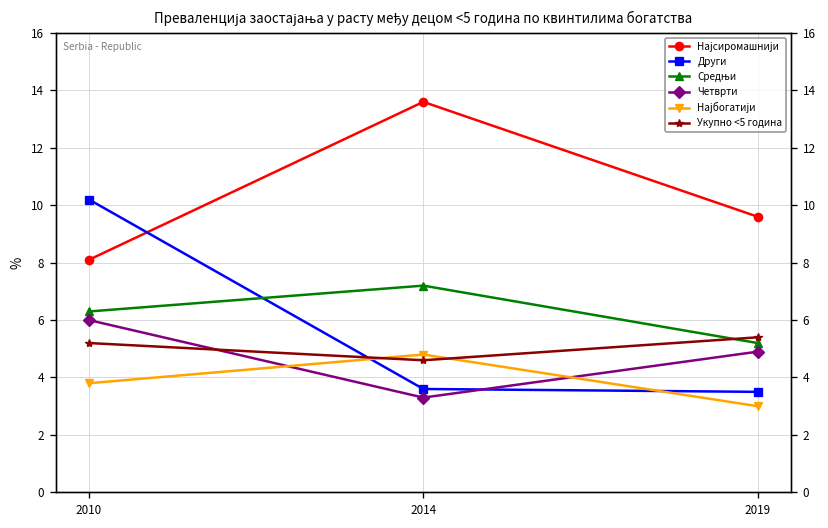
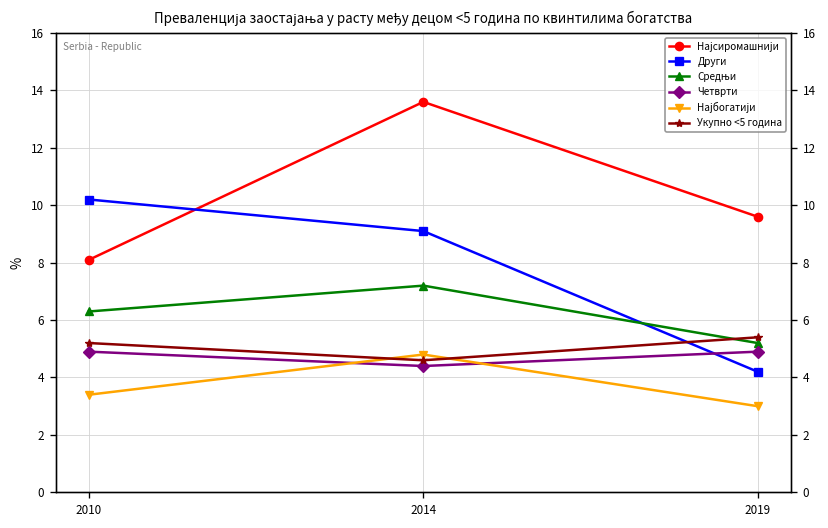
Четврти, 2010: 6.0 -> 4.9
Најбогатији, 2010: 3.8 -> 3.4
Други, 2014: 3.6 -> 9.1
Четврти, 2014: 3.3 -> 4.4
Други, 2019: 3.5 -> 4.2
